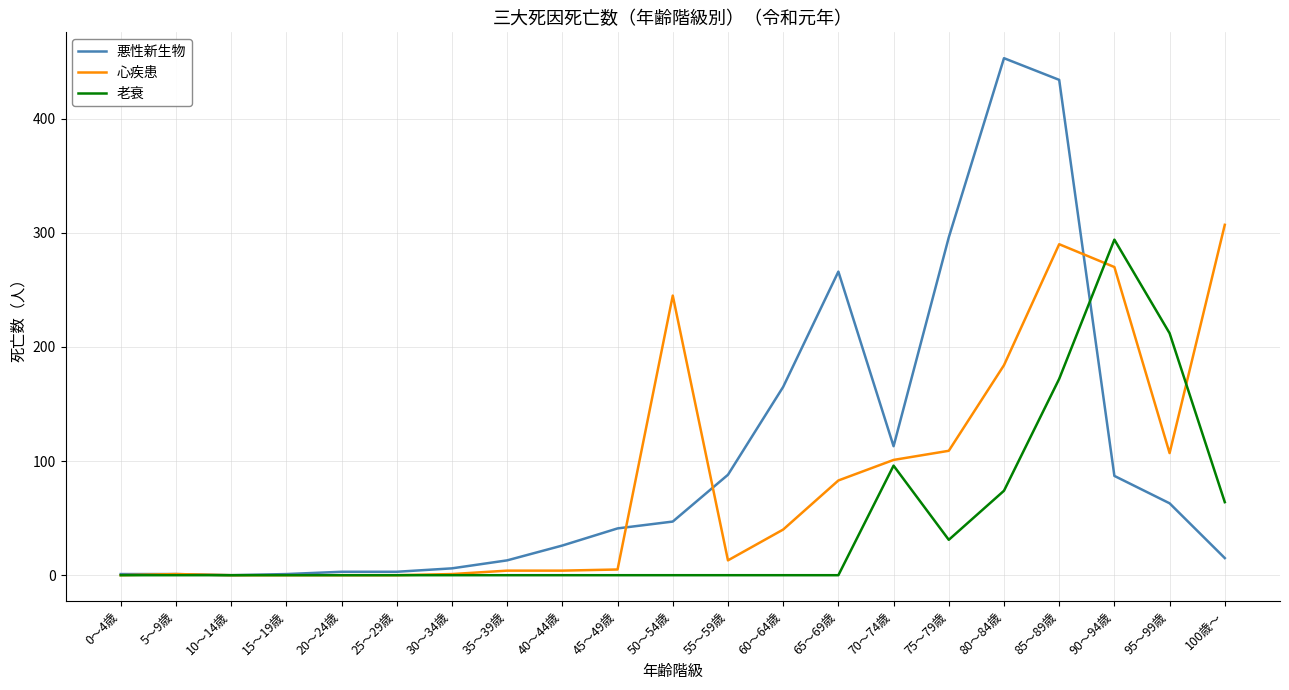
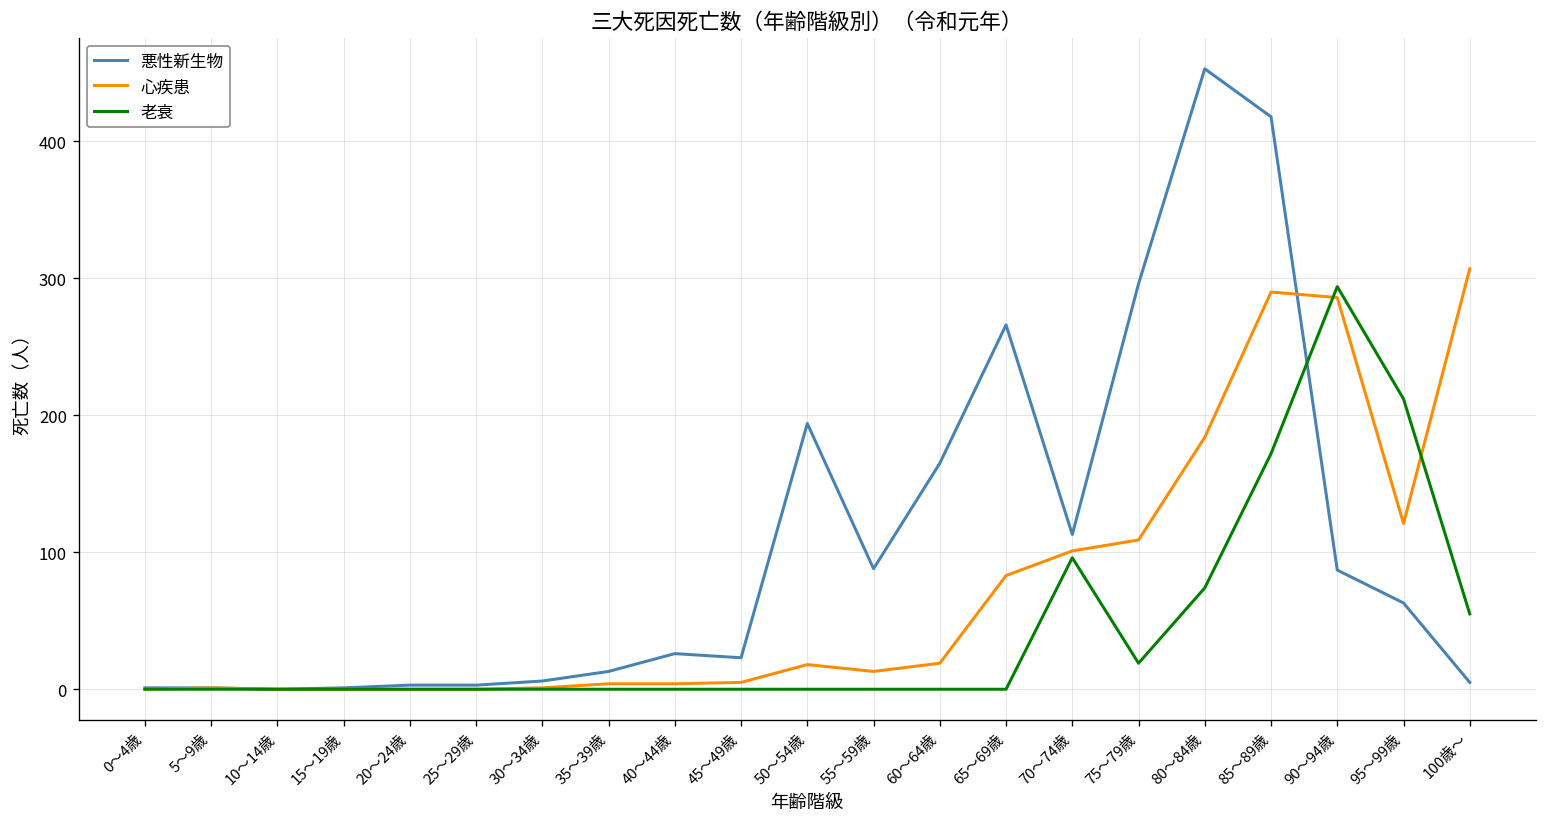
悪性新生物, 45～49歳: 41 -> 23
悪性新生物, 50～54歳: 47 -> 194
心疾患, 50～54歳: 245 -> 18
心疾患, 60～64歳: 40 -> 19
老衰, 75～79歳: 31 -> 19
悪性新生物, 85～89歳: 434 -> 418
心疾患, 90～94歳: 270 -> 286
心疾患, 95～99歳: 107 -> 121
悪性新生物, 100歳～: 15 -> 5
老衰, 100歳～: 64 -> 55
